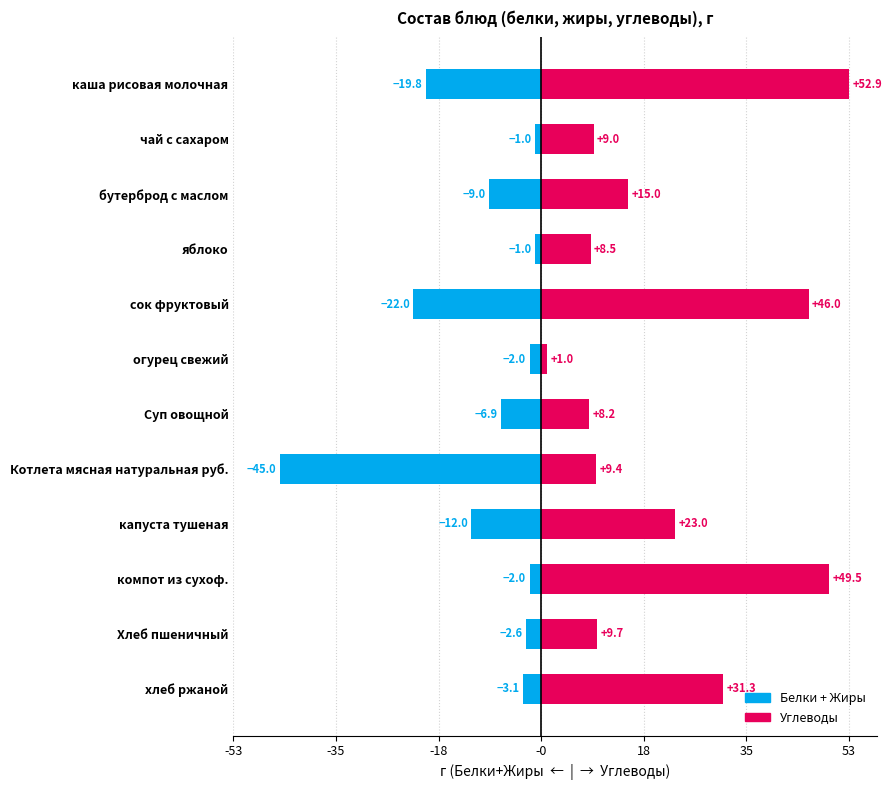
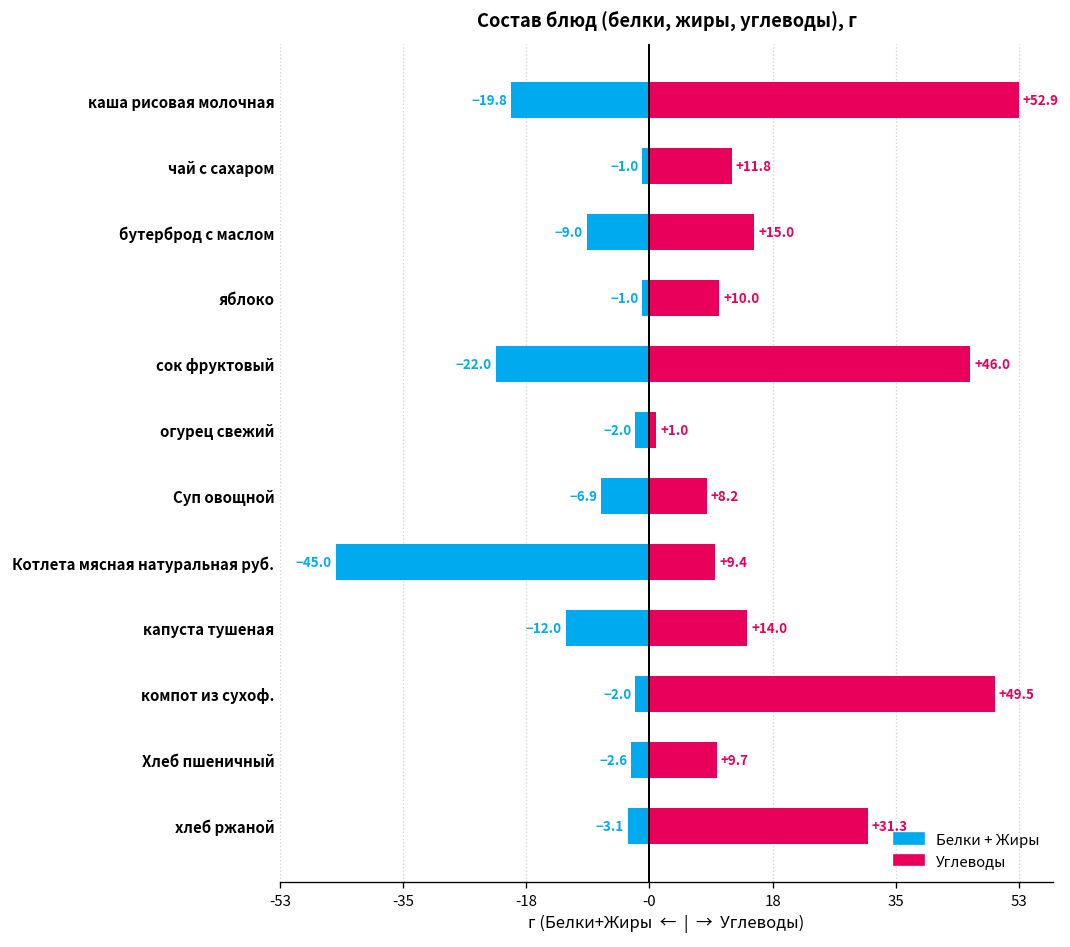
Углеводы, чай с сахаром: +9.0 -> +11.8
Углеводы, яблоко: +8.5 -> +10.0
Углеводы, капуста тушеная: +23.0 -> +14.0
